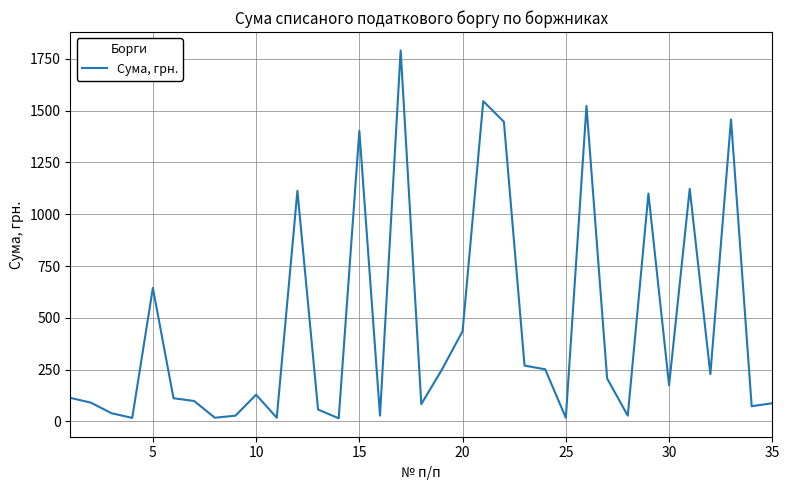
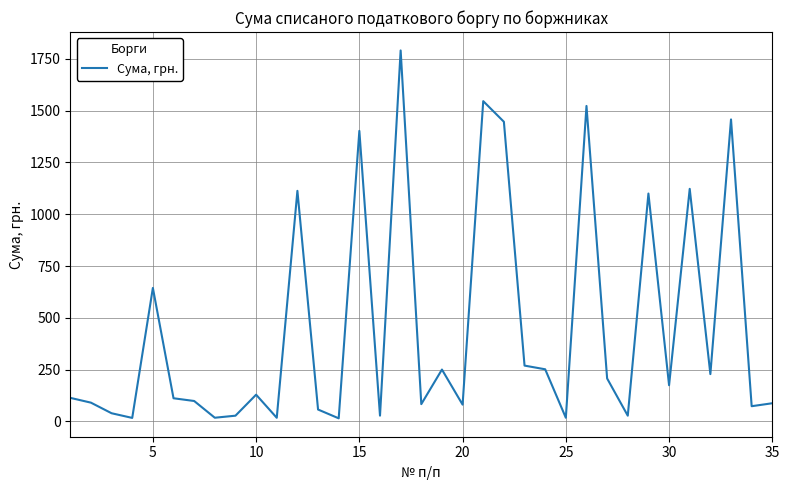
20: 440 -> 80
